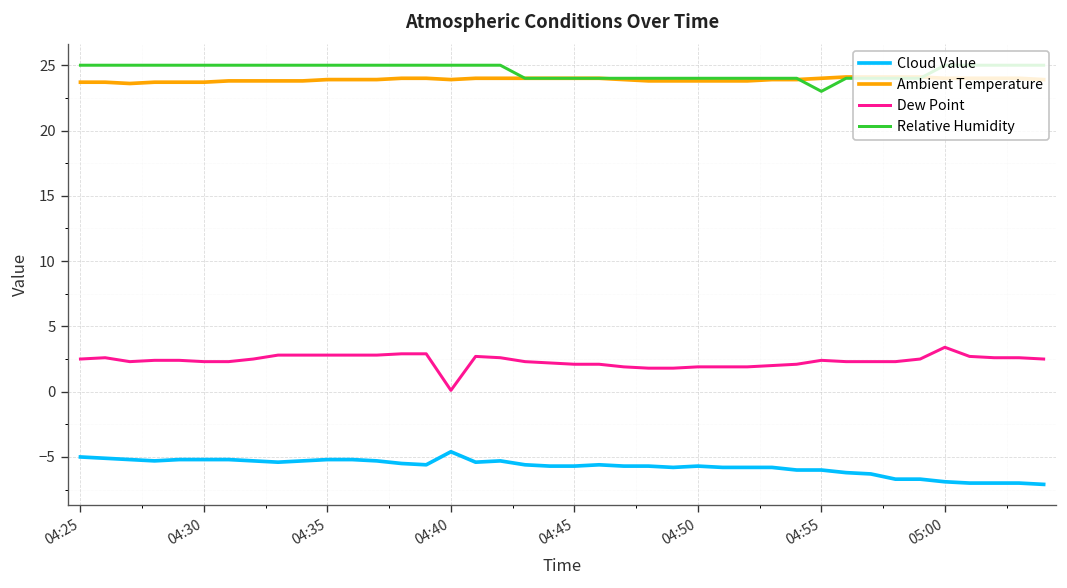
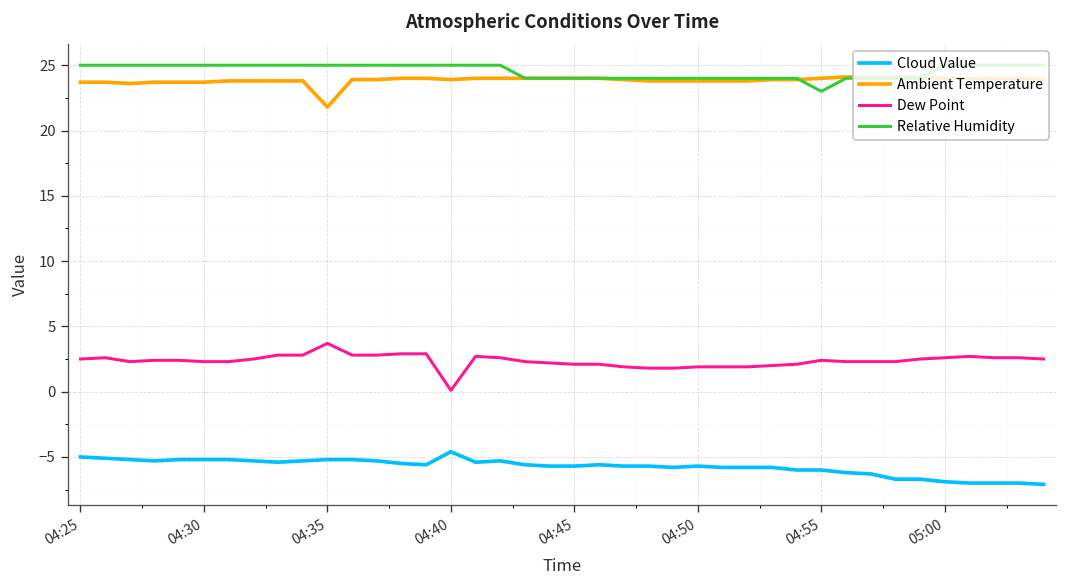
Ambient Temperature, 04:35: 23.9 -> 21.8
Dew Point, 04:35: 2.8 -> 3.7
Dew Point, 05:00: 3.4 -> 2.6
